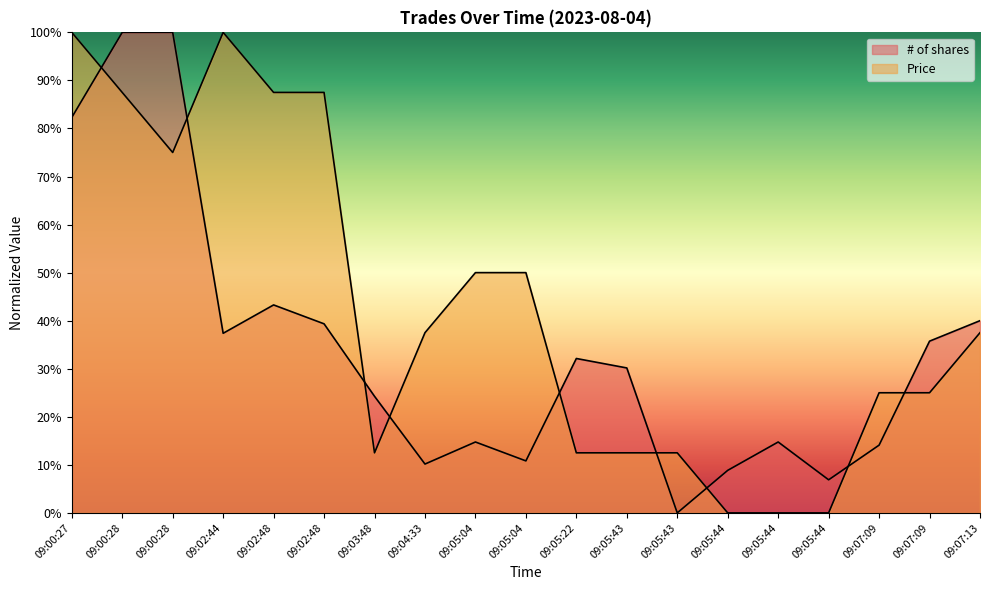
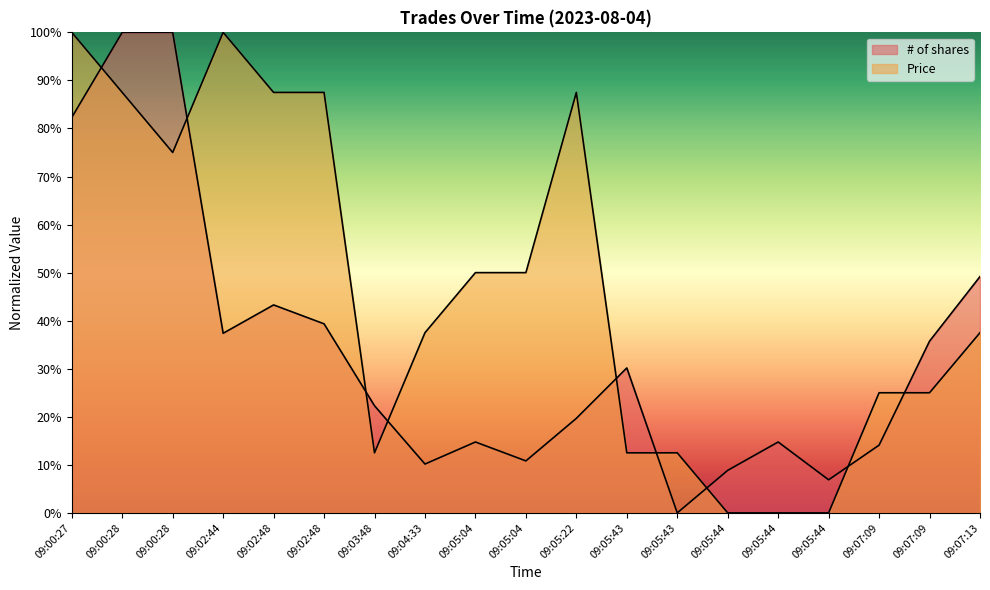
# of shares, 09:03:48: 24% -> 22%
# of shares, 09:05:22: 32% -> 20%
Price, 09:05:22: 12% -> 87%
# of shares, 09:07:13: 40% -> 49%
